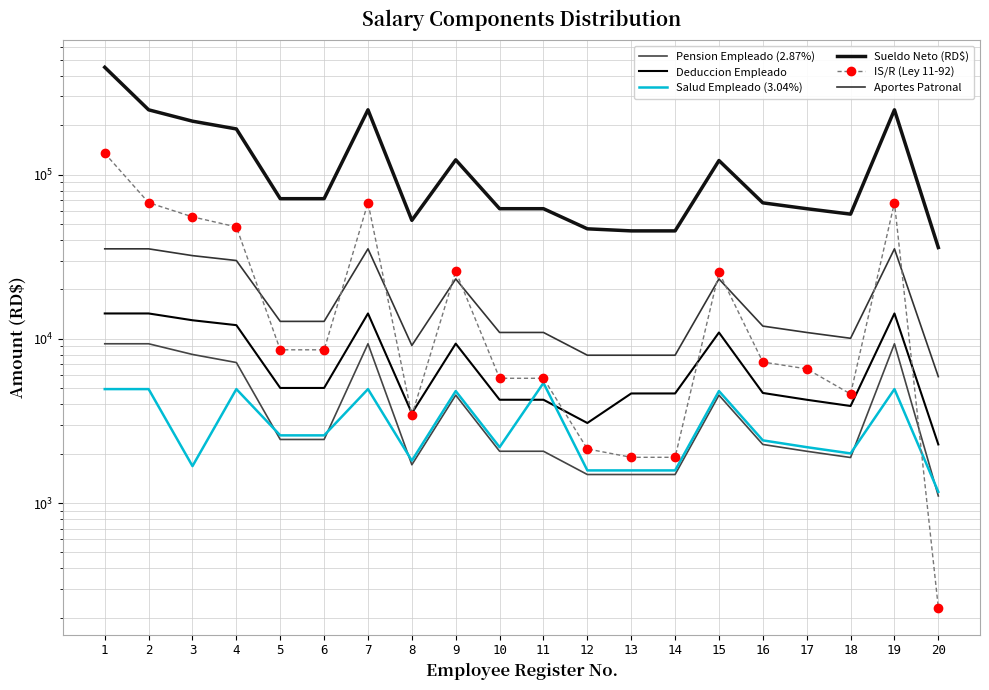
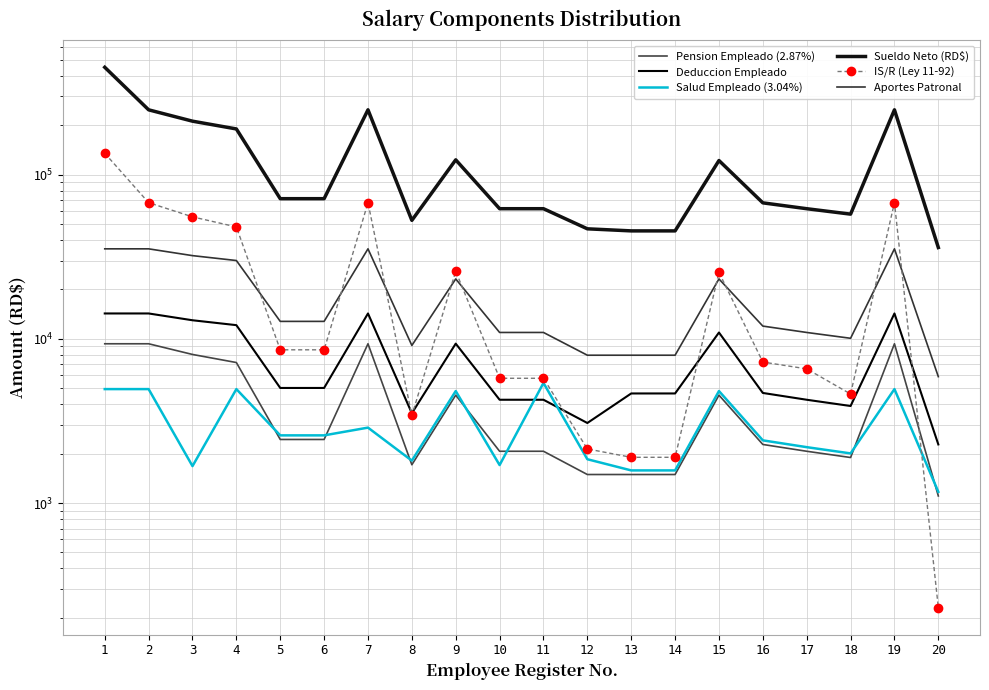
Salud Empleado (3.04%), 7: 4900 -> 2900
Salud Empleado (3.04%), 10: 2200 -> 1700
Salud Empleado (3.04%), 12: 1600 -> 1800
